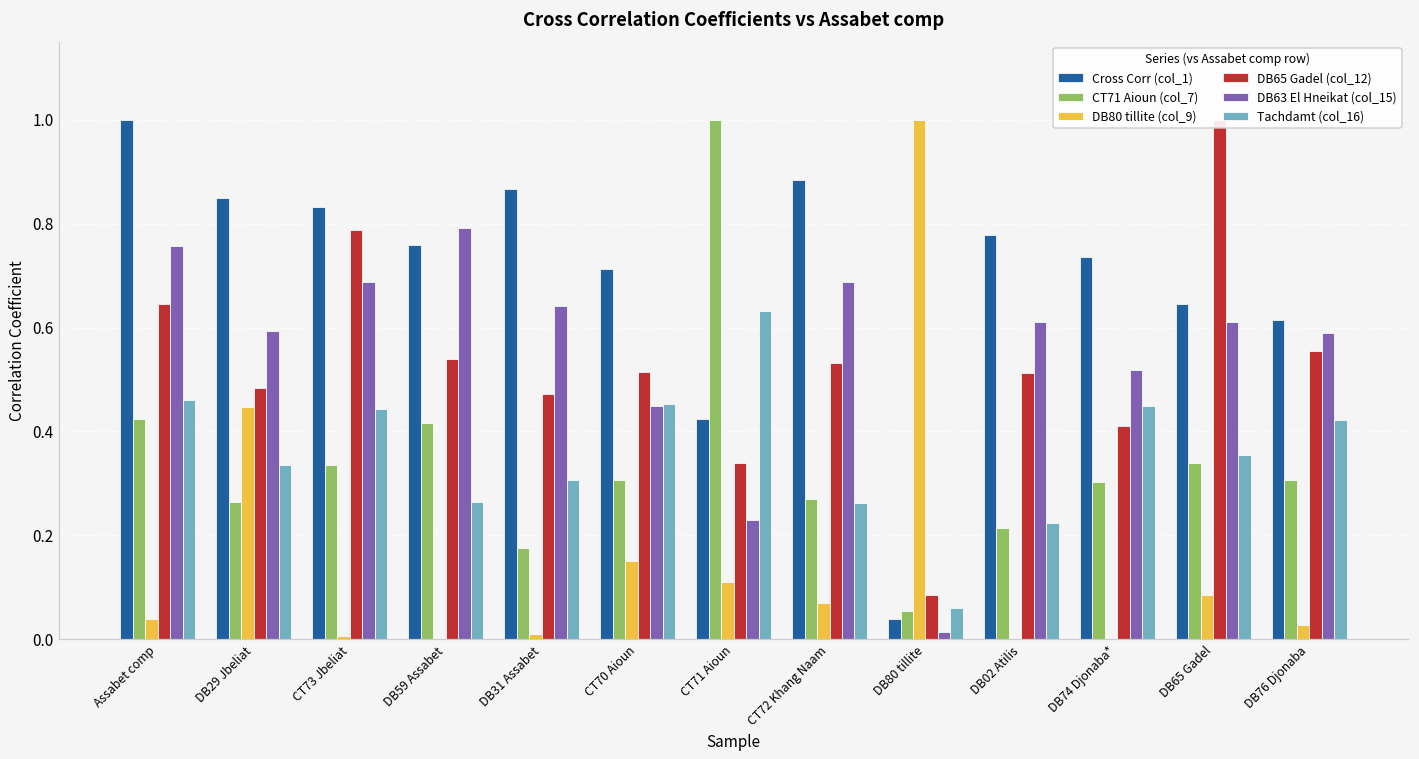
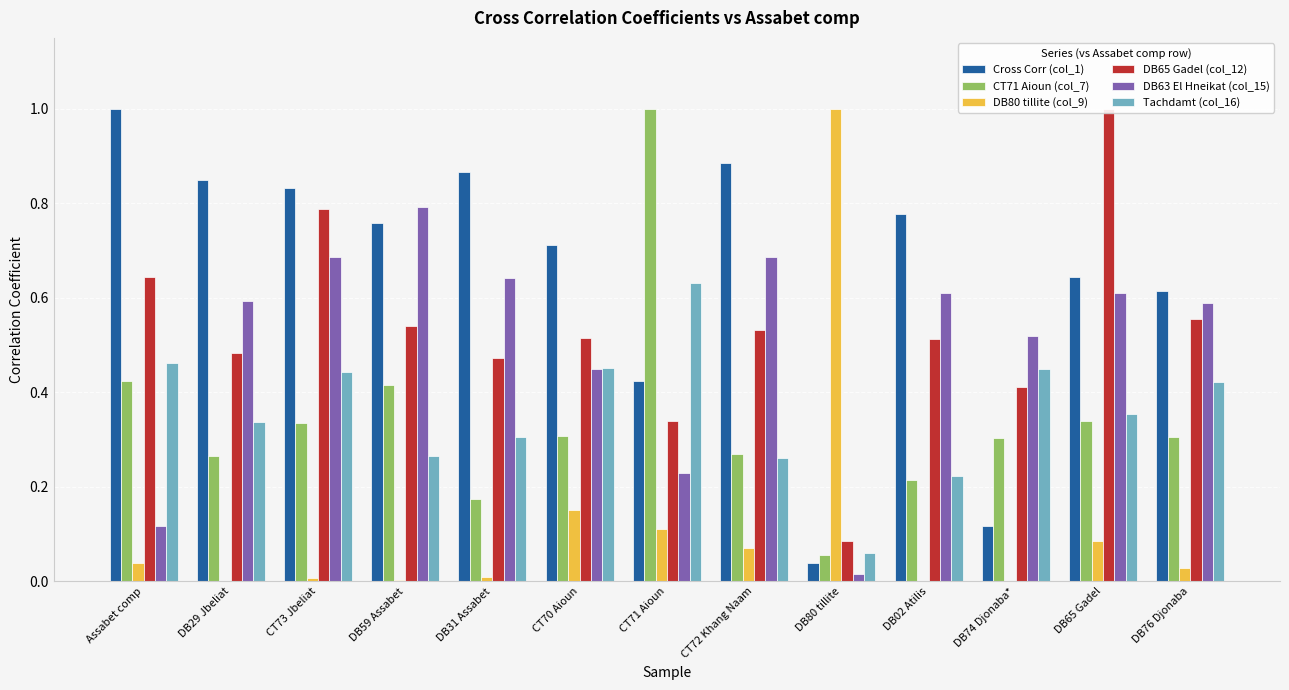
DB63 El Hneikat (col_15), Assabet comp: 0.76 -> 0.12
DB80 tillite (col_9), DB29 Jbeliat: 0.45 -> 0.00
Cross Corr (col_1), DB74 Djonaba*: 0.74 -> 0.12
